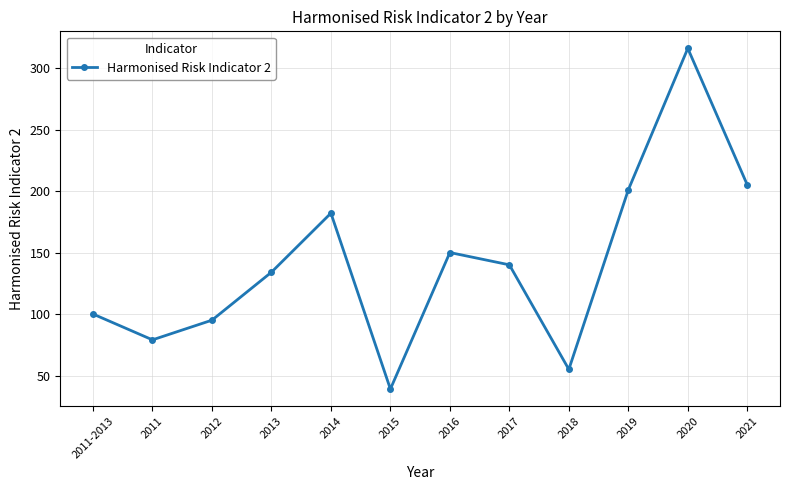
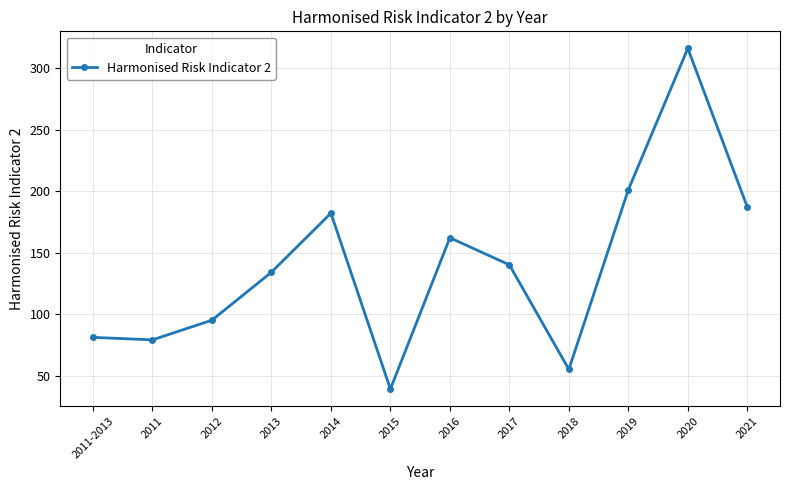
2011-2013: 100 -> 81
2016: 150 -> 162
2021: 205 -> 187
